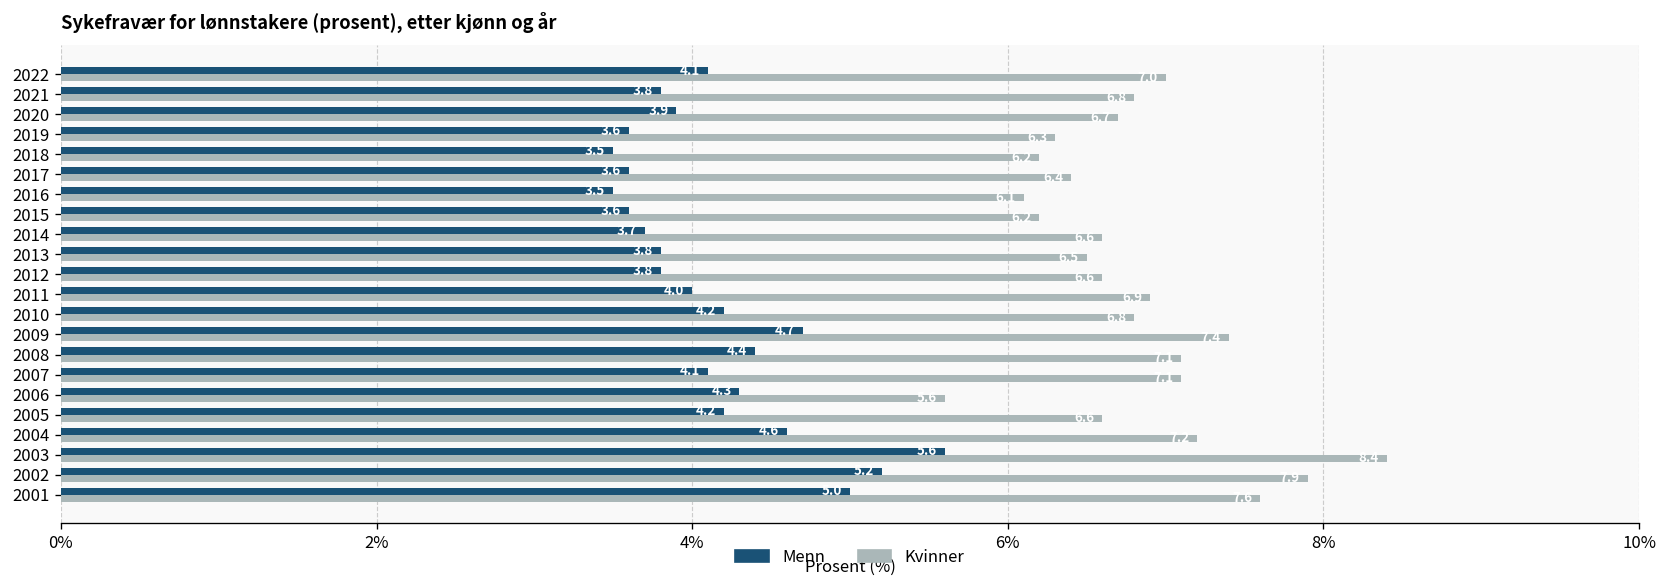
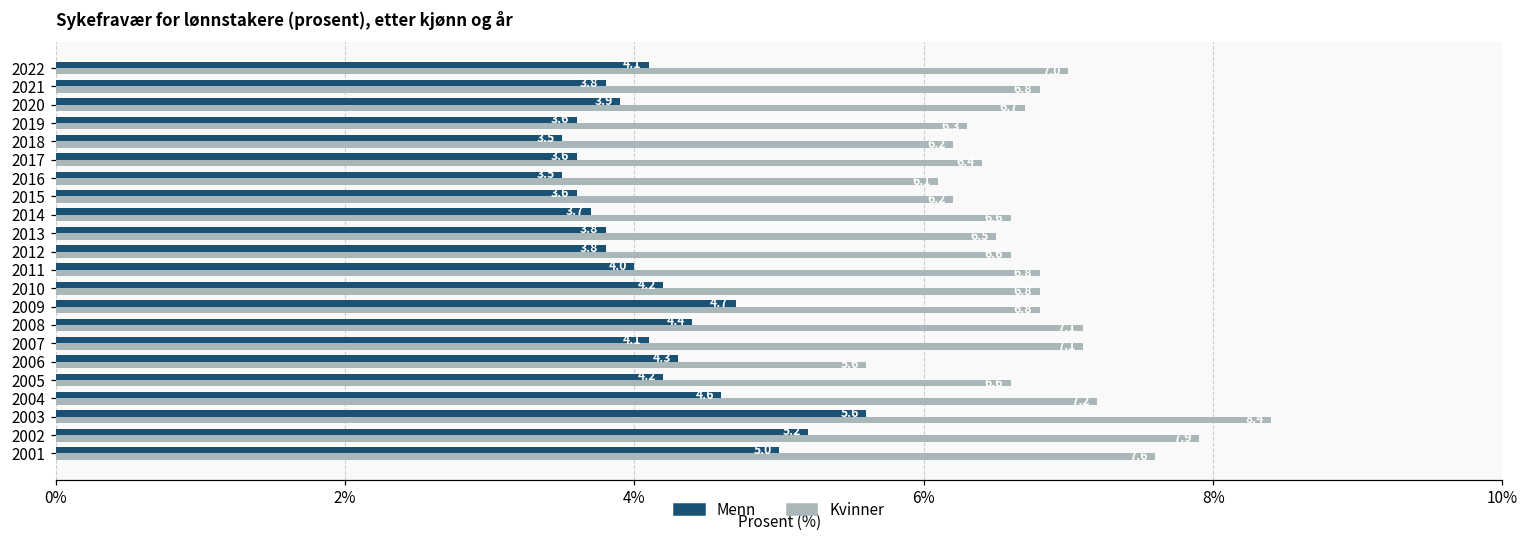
Kvinner, 2011: 6.9% -> 6.8%
Kvinner, 2009: 7.4% -> 6.8%
